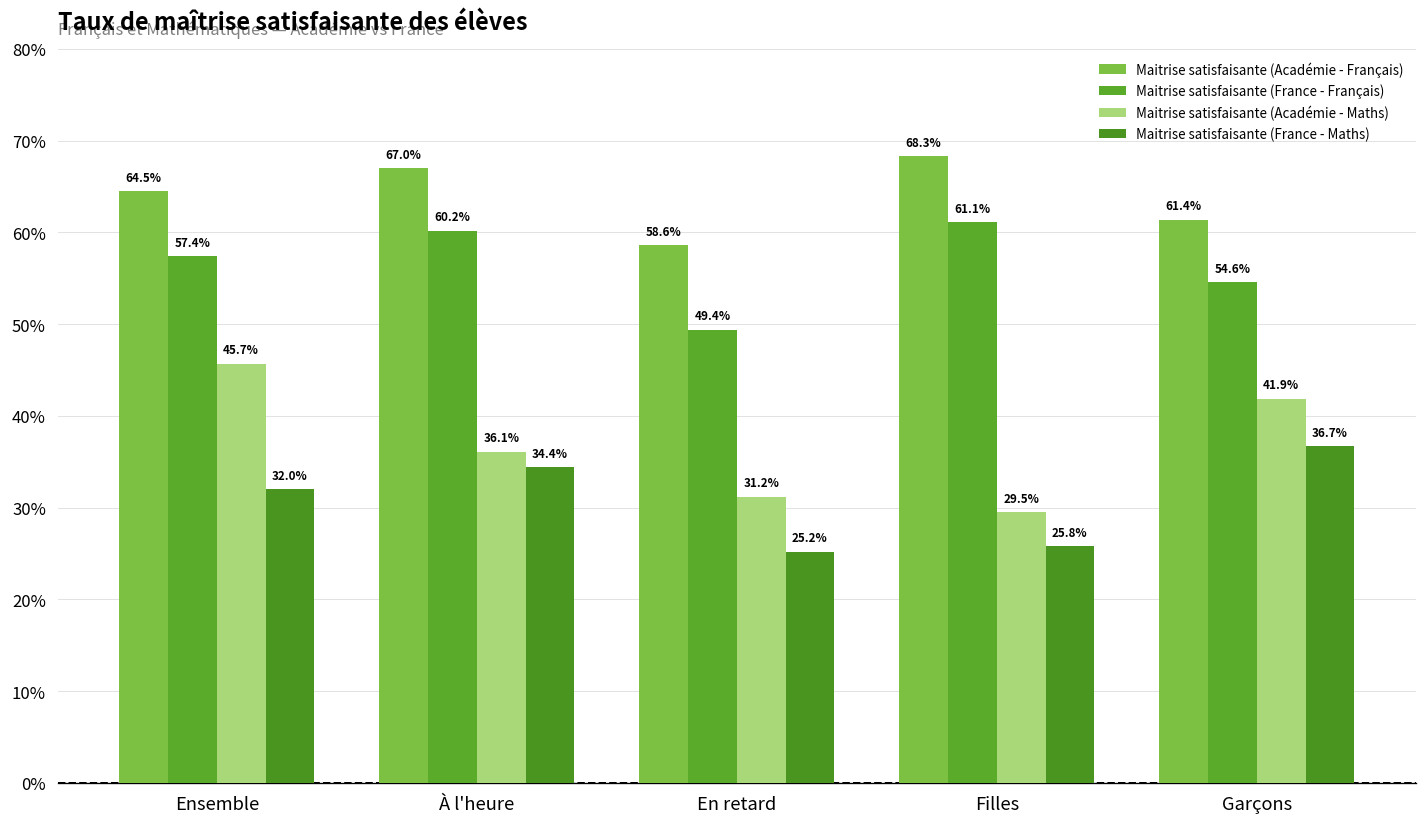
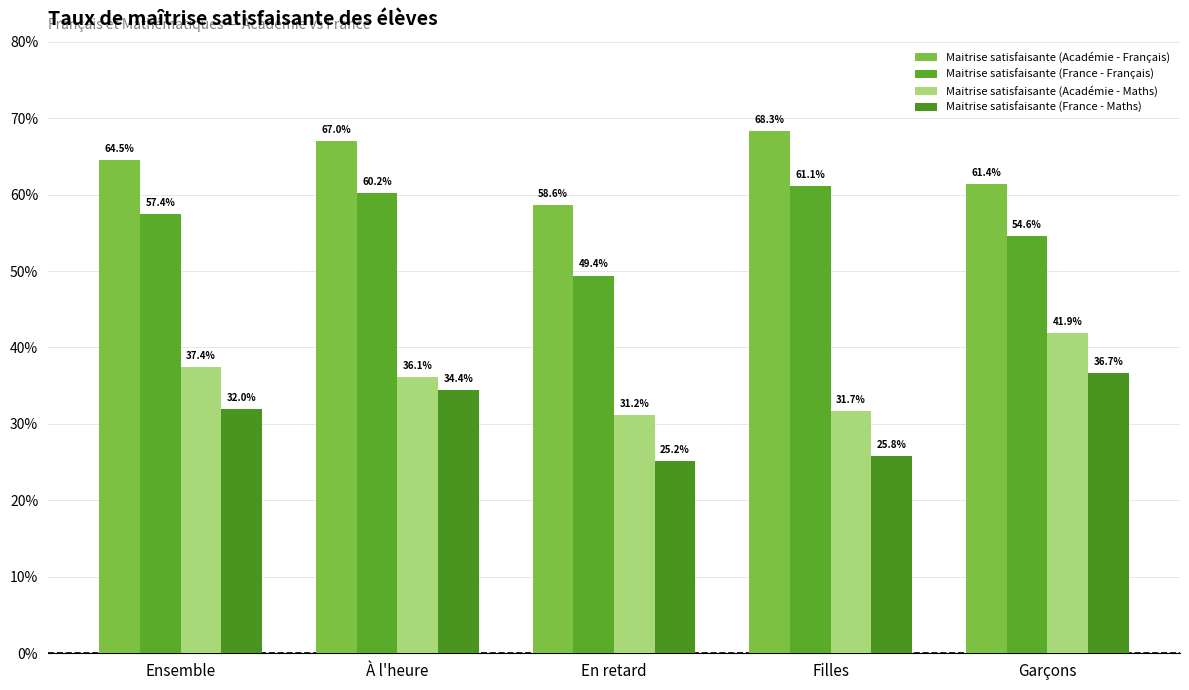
Maitrise satisfaisante (Académie - Maths), Ensemble: 45.7% -> 37.4%
Maitrise satisfaisante (Académie - Maths), Filles: 29.5% -> 31.7%
